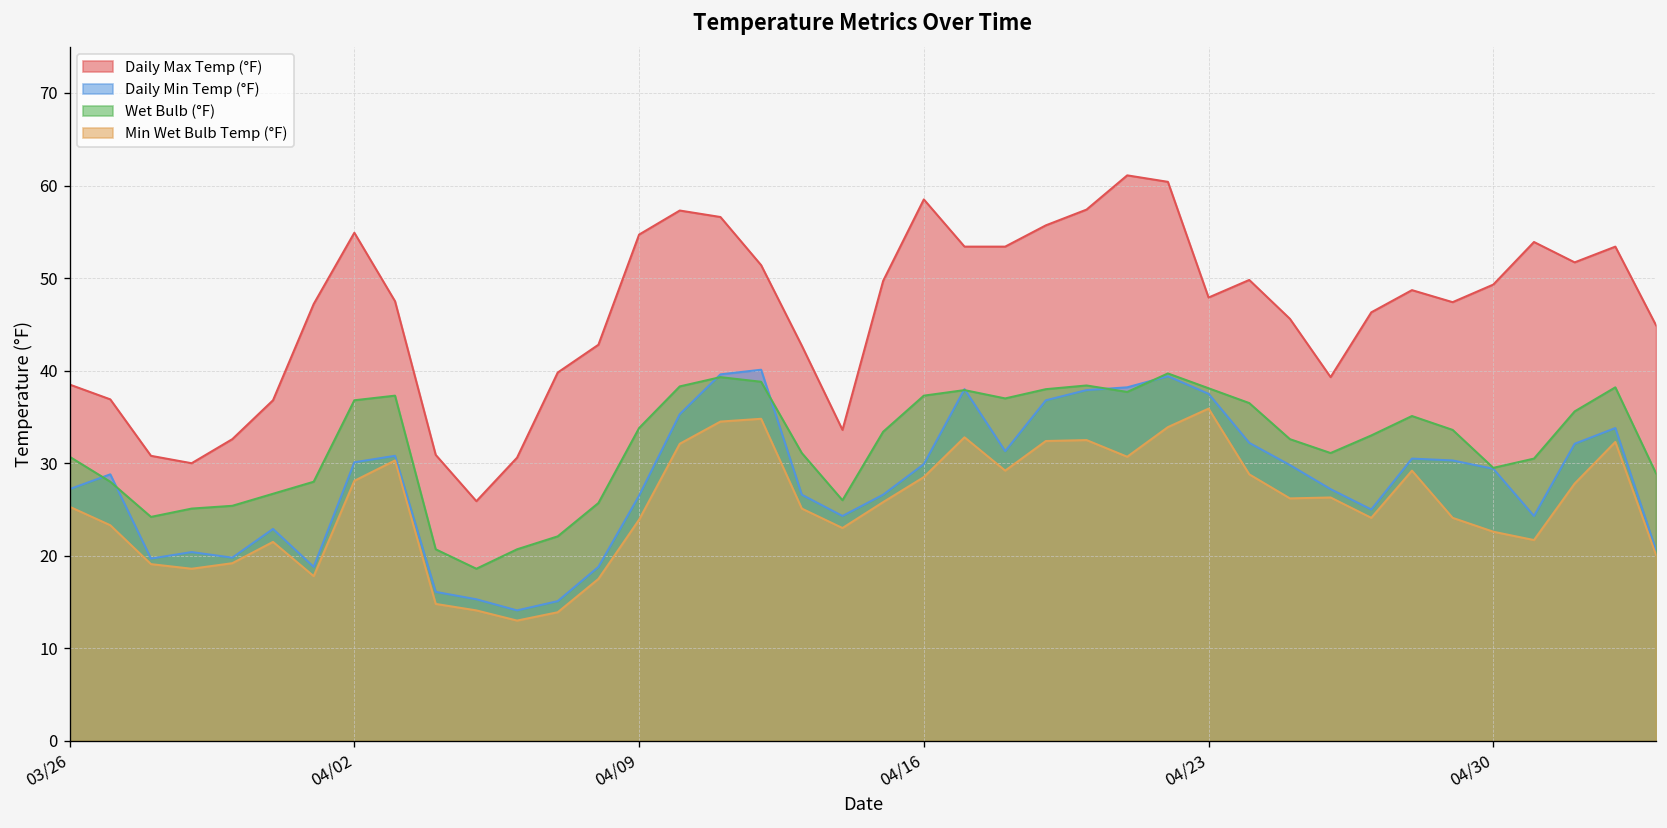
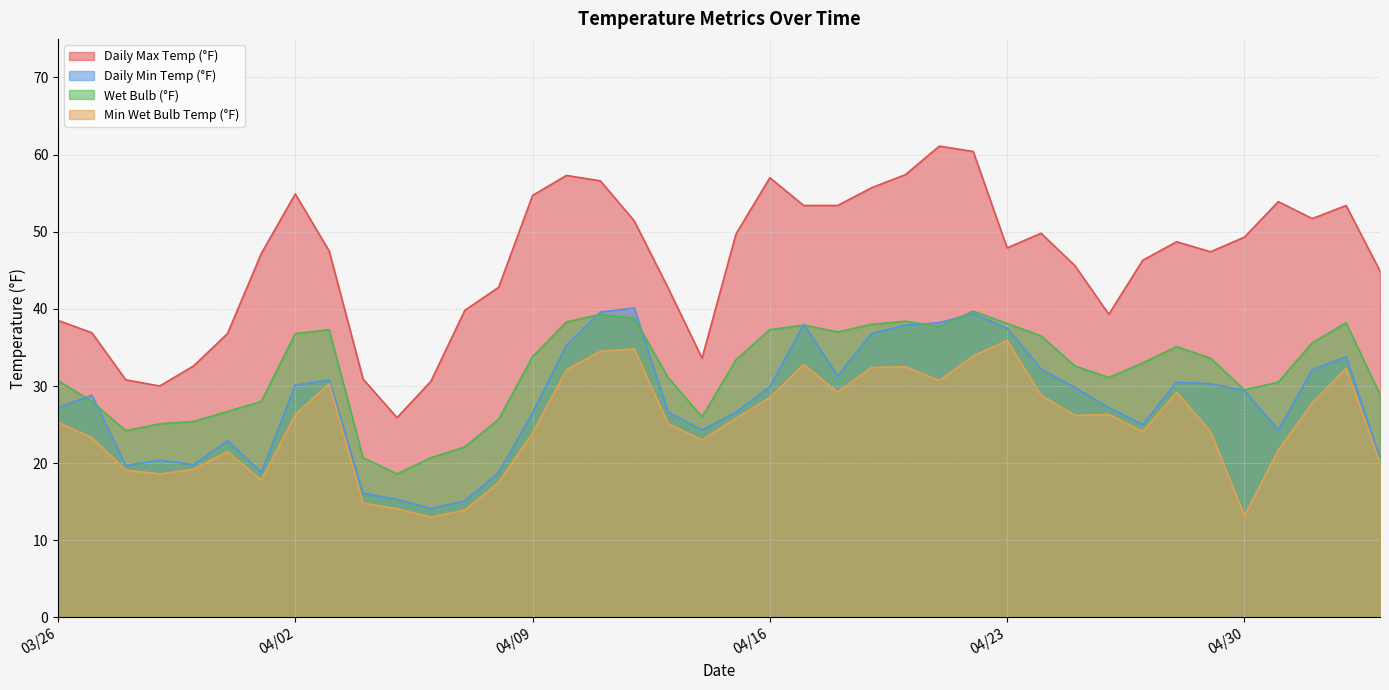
Min Wet Bulb Temp (°F), 04/02: 28 -> 26
Daily Max Temp (°F), 04/16: 59 -> 57
Min Wet Bulb Temp (°F), 04/30: 23 -> 13
